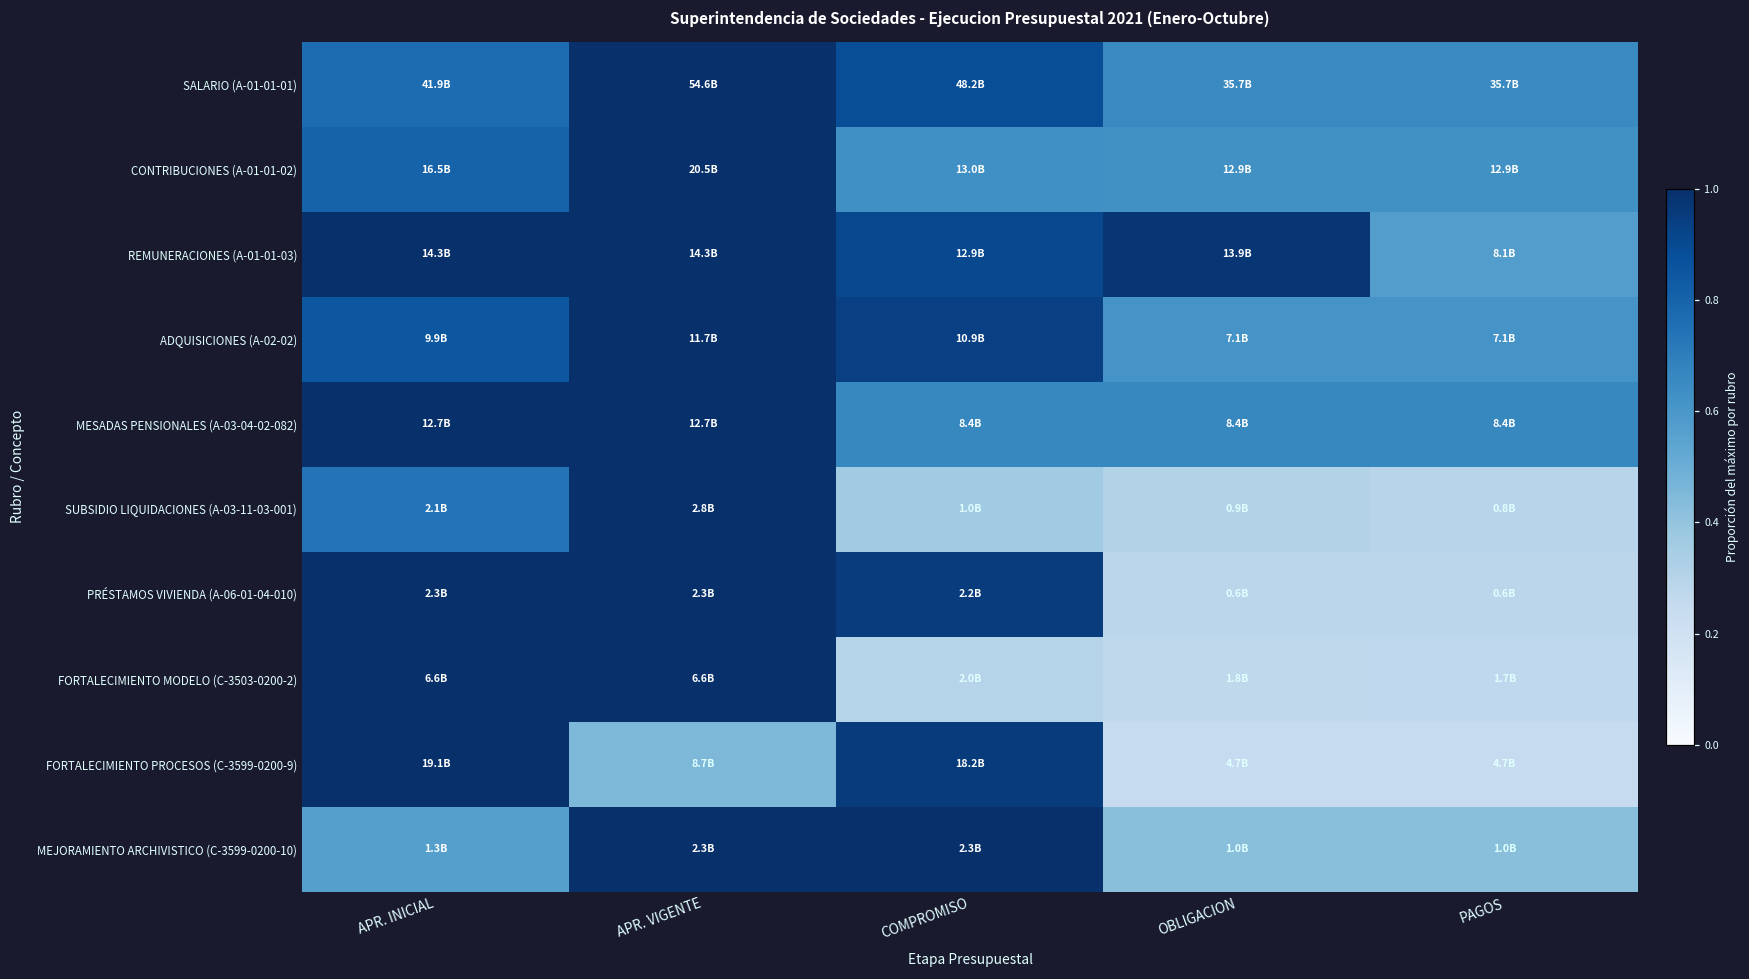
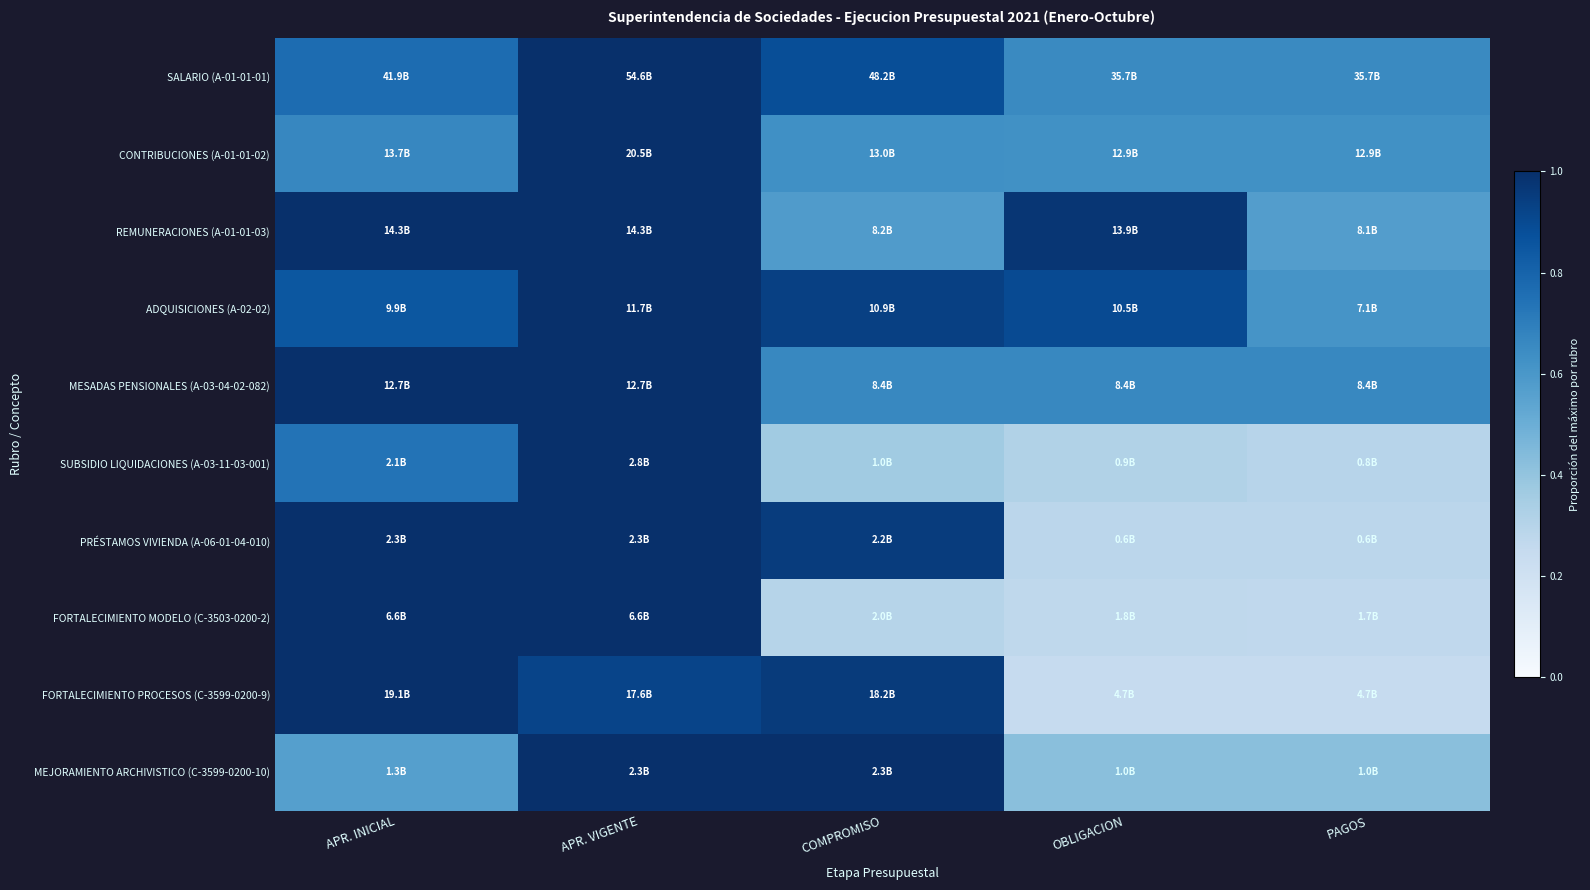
CONTRIBUCIONES (A-01-01-02), APR. INICIAL: 16.5B -> 13.7B
REMUNERACIONES (A-01-01-03), COMPROMISO: 12.9B -> 8.2B
ADQUISICIONES (A-02-02), OBLIGACION: 7.1B -> 10.5B
FORTALECIMIENTO PROCESOS (C-3599-0200-9), APR. VIGENTE: 8.7B -> 17.6B
